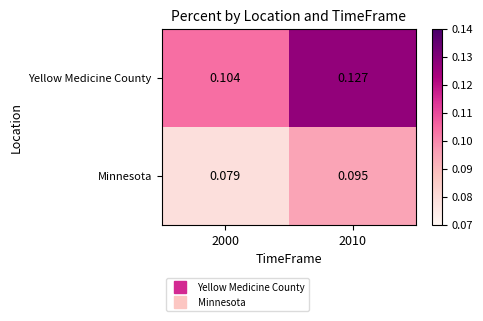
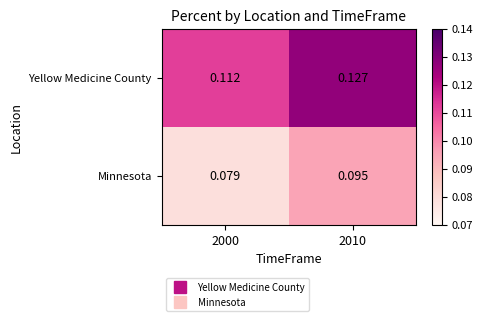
Yellow Medicine County, 2000: 0.104 -> 0.112
